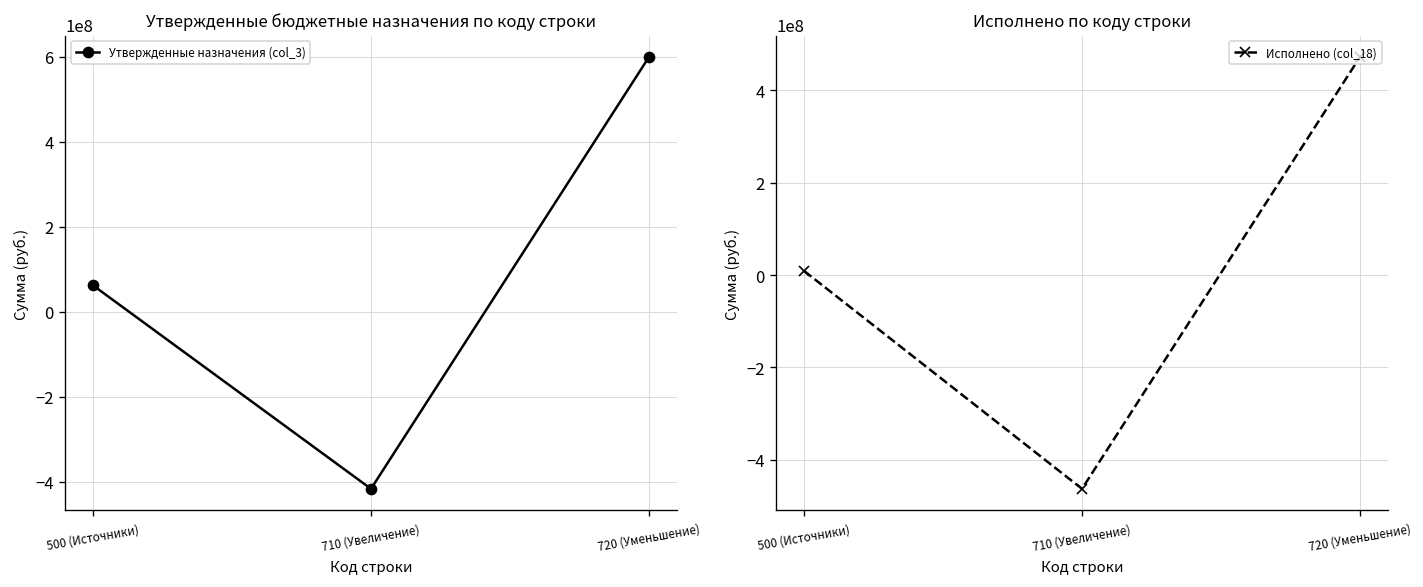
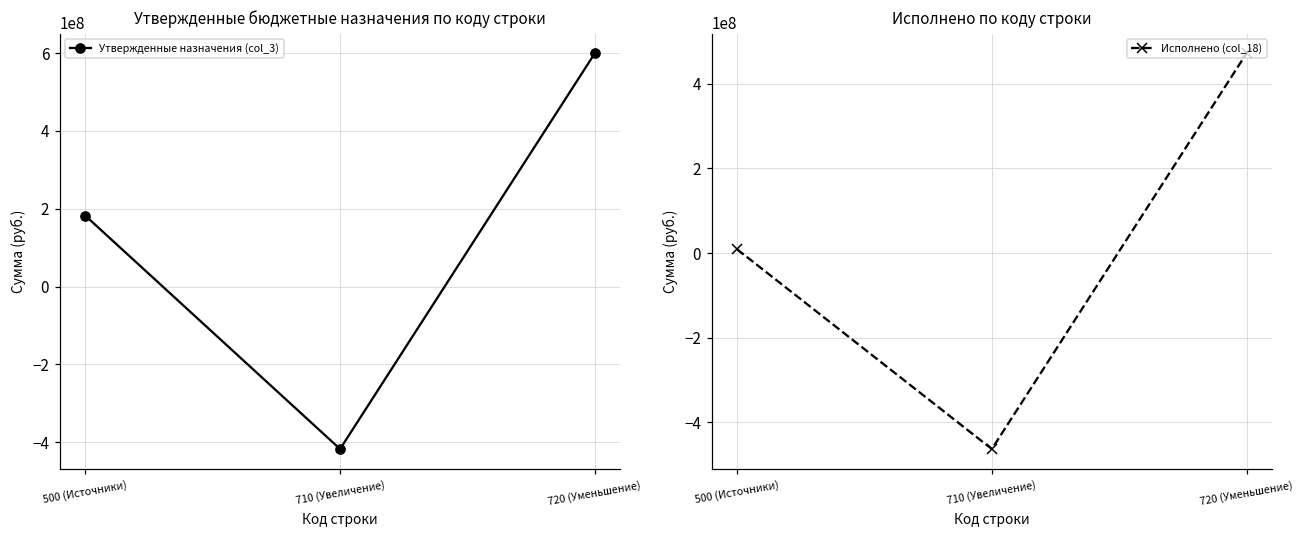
Утвержденные бюджетные назначения по коду строки, 500 (Источники): 60000000 -> 180000000
